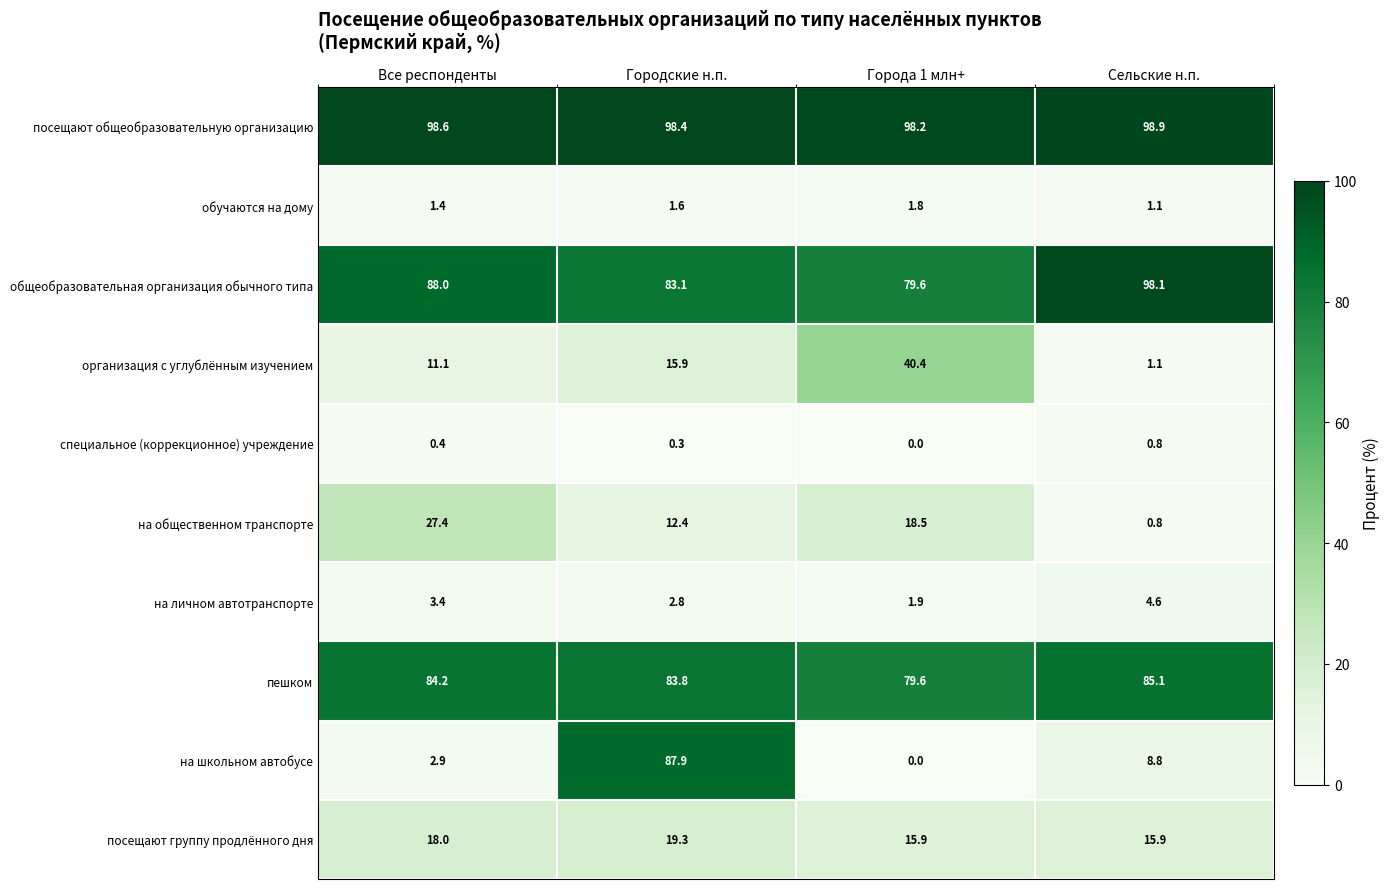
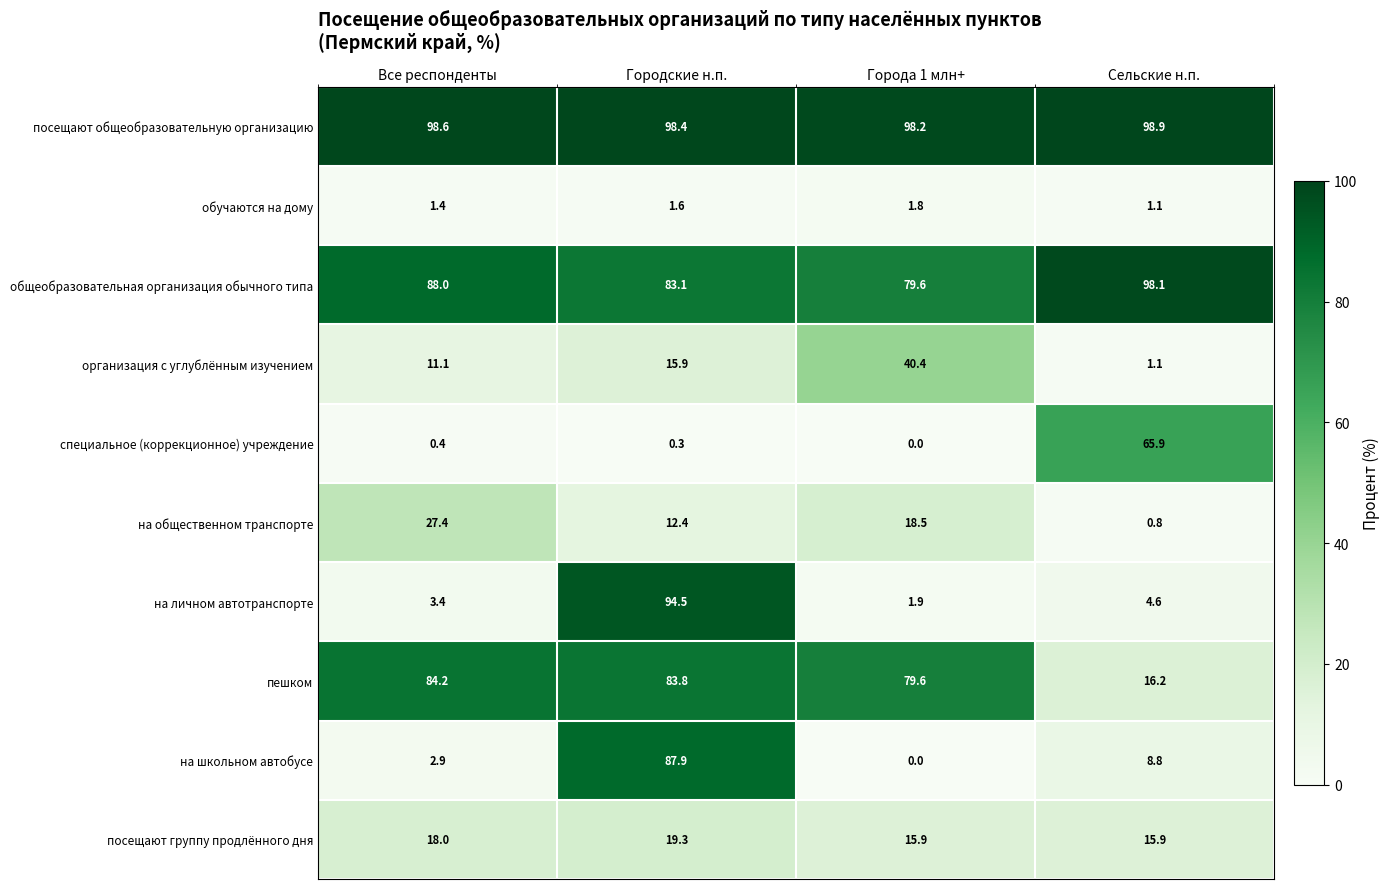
специальное (коррекционное) учреждение, Сельские н.п.: 0.8 -> 65.9
на личном автотранспорте, Городские н.п.: 2.8 -> 94.5
пешком, Сельские н.п.: 85.1 -> 16.2
